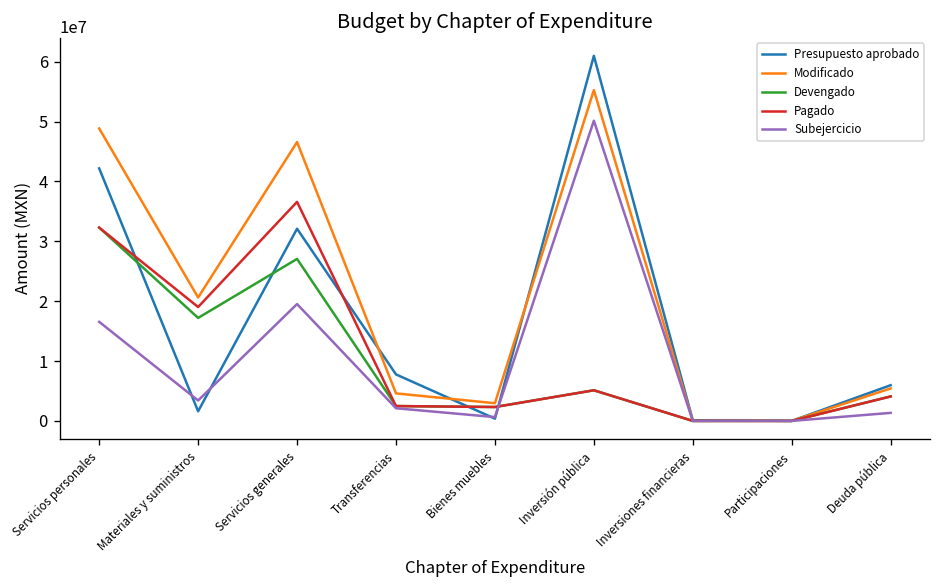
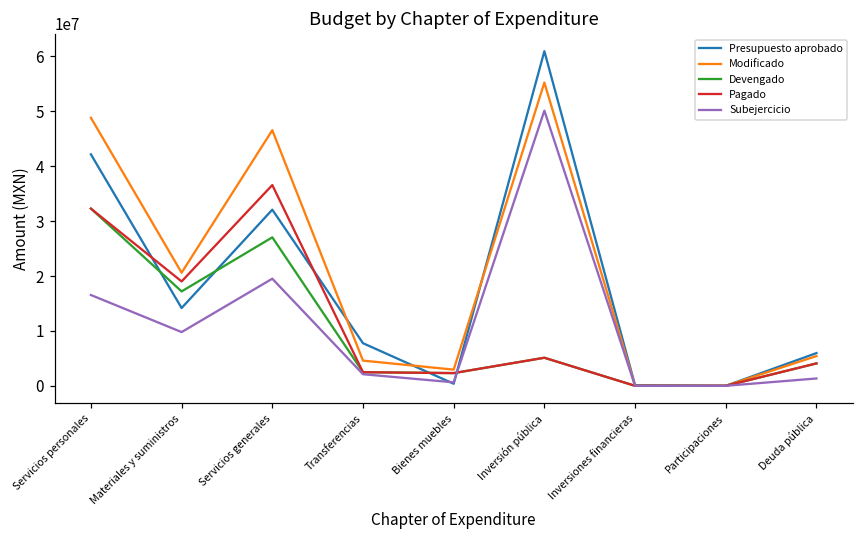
Presupuesto aprobado, Materiales y suministros: 2000000 -> 14000000
Subejercicio, Materiales y suministros: 3000000 -> 10000000
